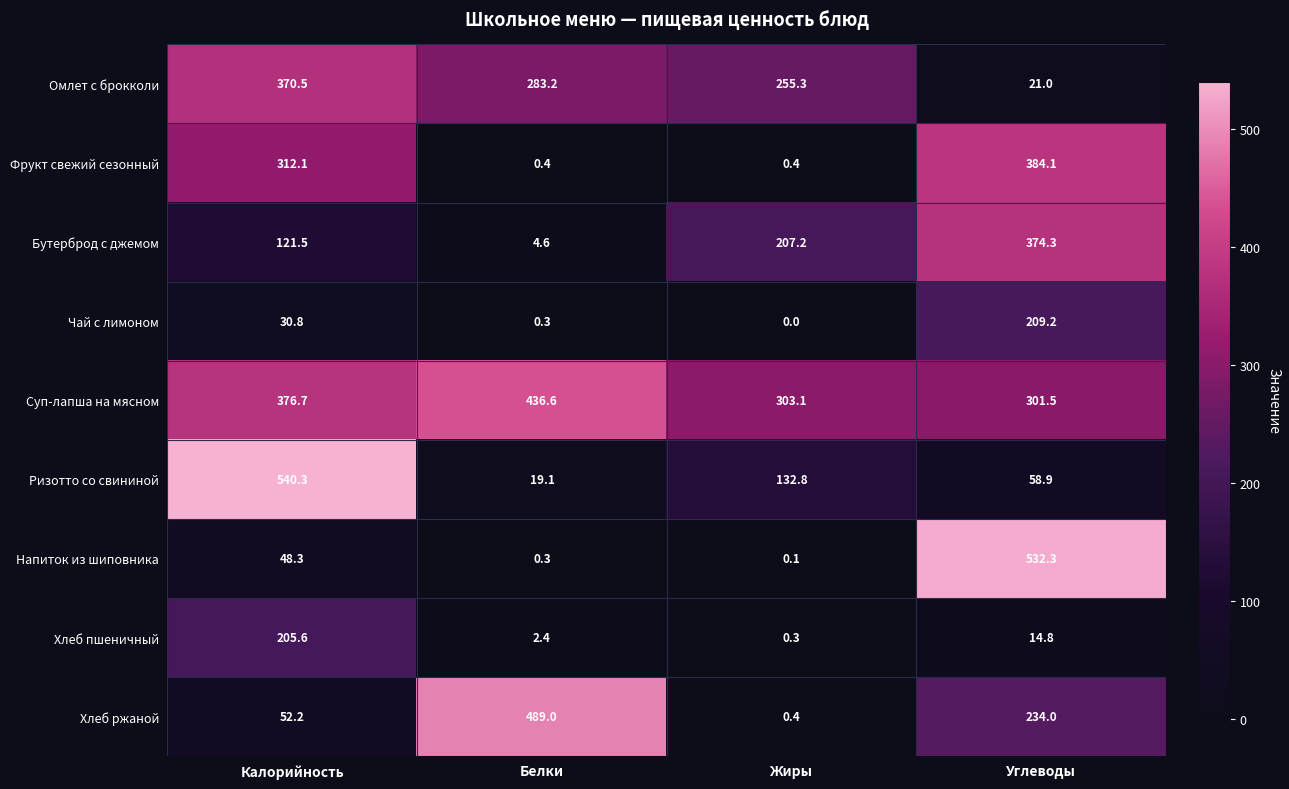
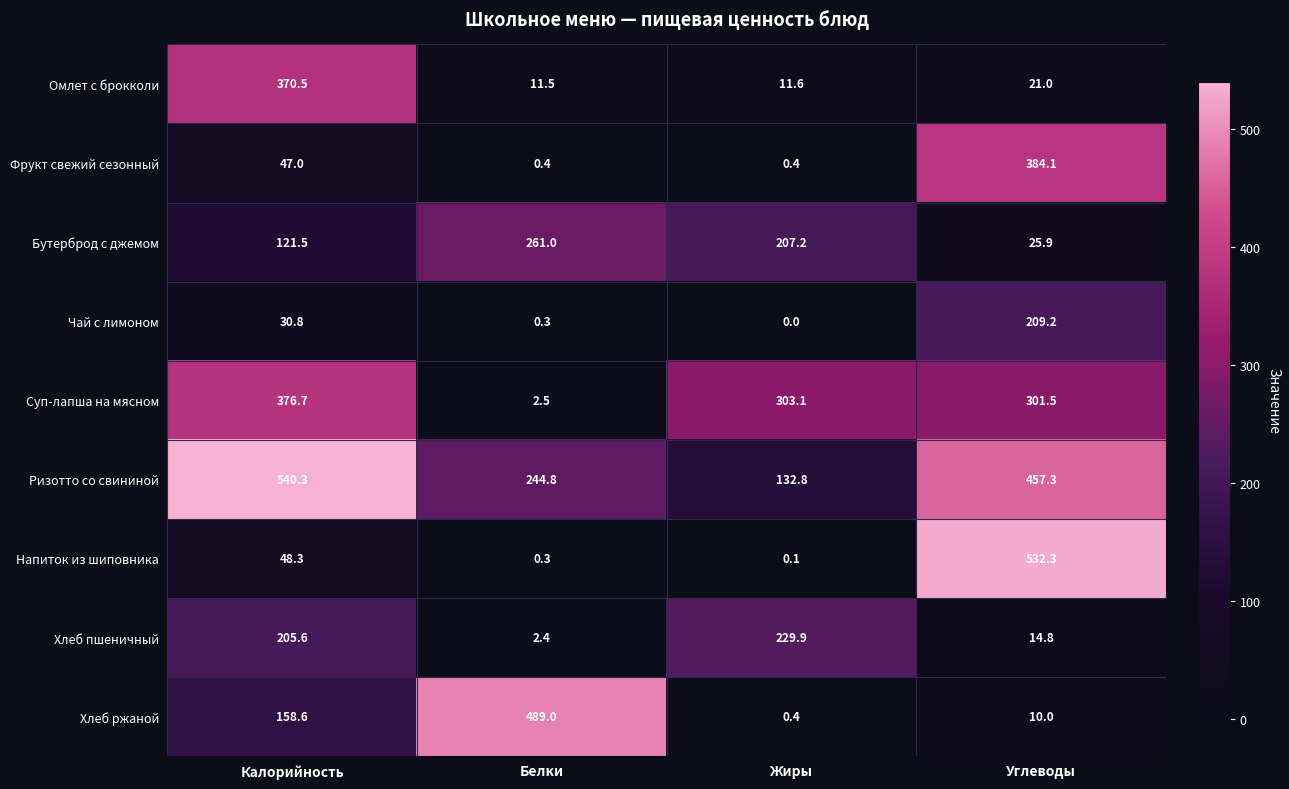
Омлет с брокколи, Белки: 283.2 -> 11.5
Омлет с брокколи, Жиры: 255.3 -> 11.6
Фрукт свежий сезонный, Калорийность: 312.1 -> 47.0
Бутерброд с джемом, Белки: 4.6 -> 261.0
Бутерброд с джемом, Углеводы: 374.3 -> 25.9
Суп-лапша на мясном, Белки: 436.6 -> 2.5
Ризотто со свининой, Белки: 19.1 -> 244.8
Ризотто со свининой, Углеводы: 58.9 -> 457.3
Хлеб пшеничный, Жиры: 0.3 -> 229.9
Хлеб ржаной, Калорийность: 52.2 -> 158.6
Хлеб ржаной, Углеводы: 234.0 -> 10.0
